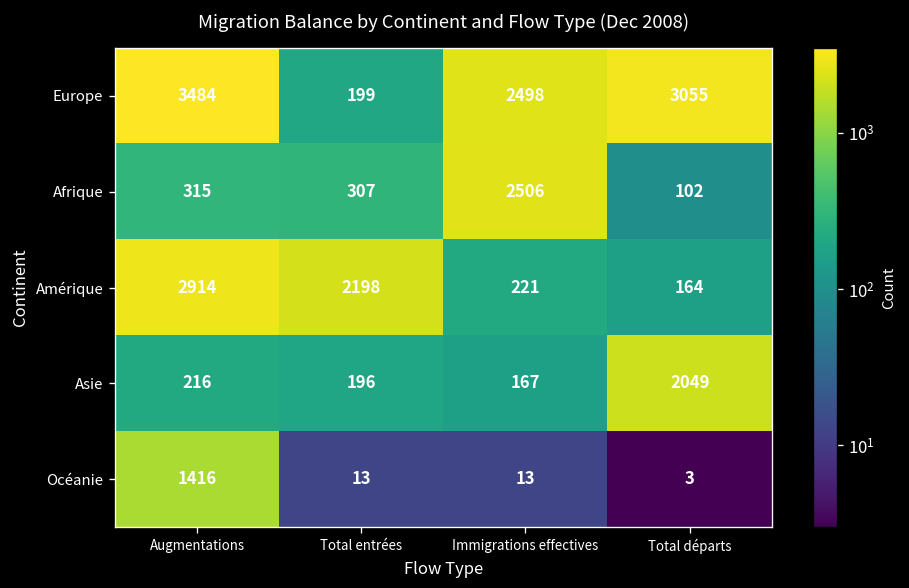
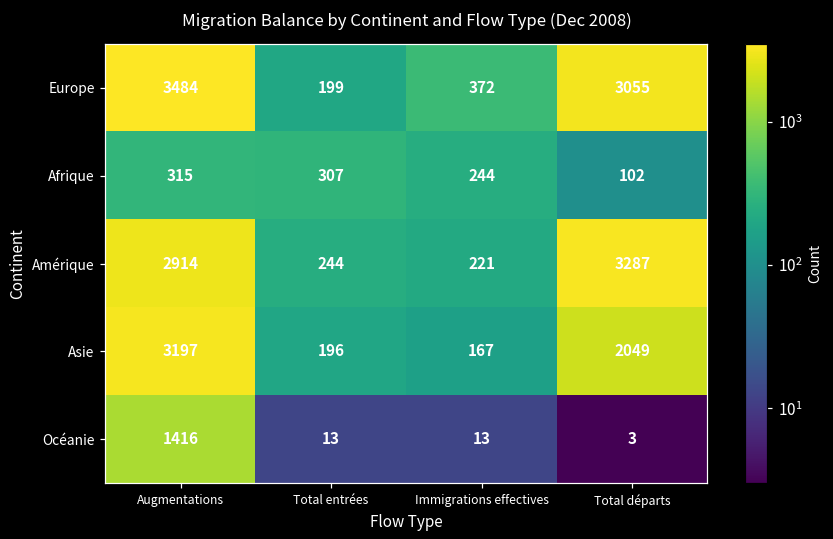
Europe, Immigrations effectives: 2498 -> 372
Afrique, Immigrations effectives: 2506 -> 244
Amérique, Total entrées: 2198 -> 244
Amérique, Total départs: 164 -> 3287
Asie, Augmentations: 216 -> 3197
